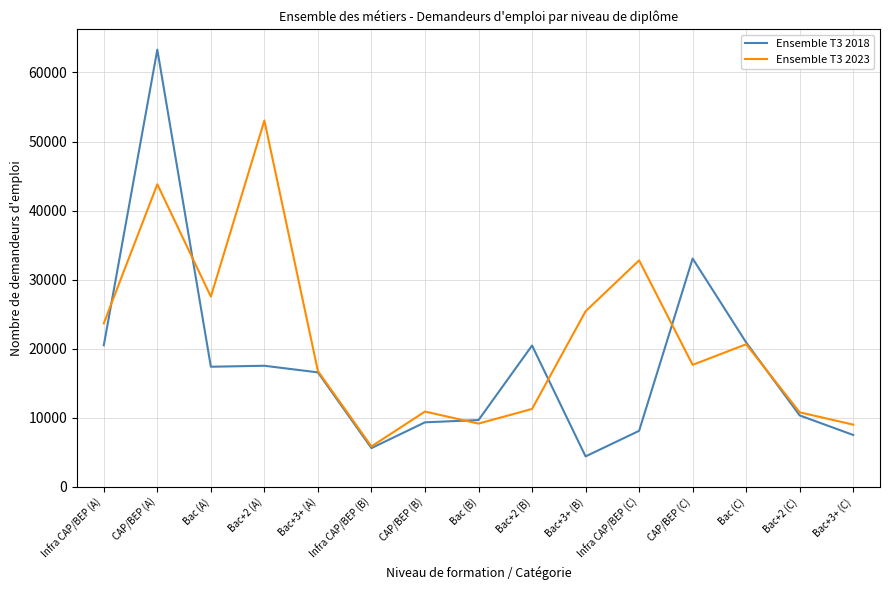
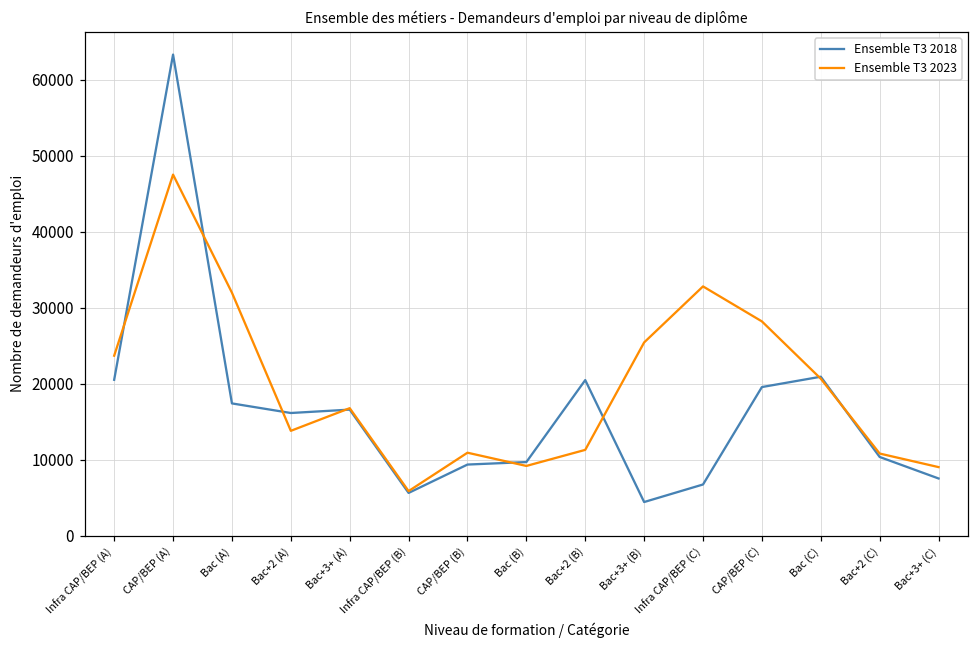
Ensemble T3 2023, CAP/BEP (A): 44000 -> 48000
Ensemble T3 2023, Bac (A): 28000 -> 32000
Ensemble T3 2018, Bac+2 (A): 18000 -> 16000
Ensemble T3 2023, Bac+2 (A): 53000 -> 14000
Ensemble T3 2018, Infra CAP/BEP (C): 8000 -> 7000
Ensemble T3 2018, CAP/BEP (C): 33000 -> 20000
Ensemble T3 2023, CAP/BEP (C): 18000 -> 28000
